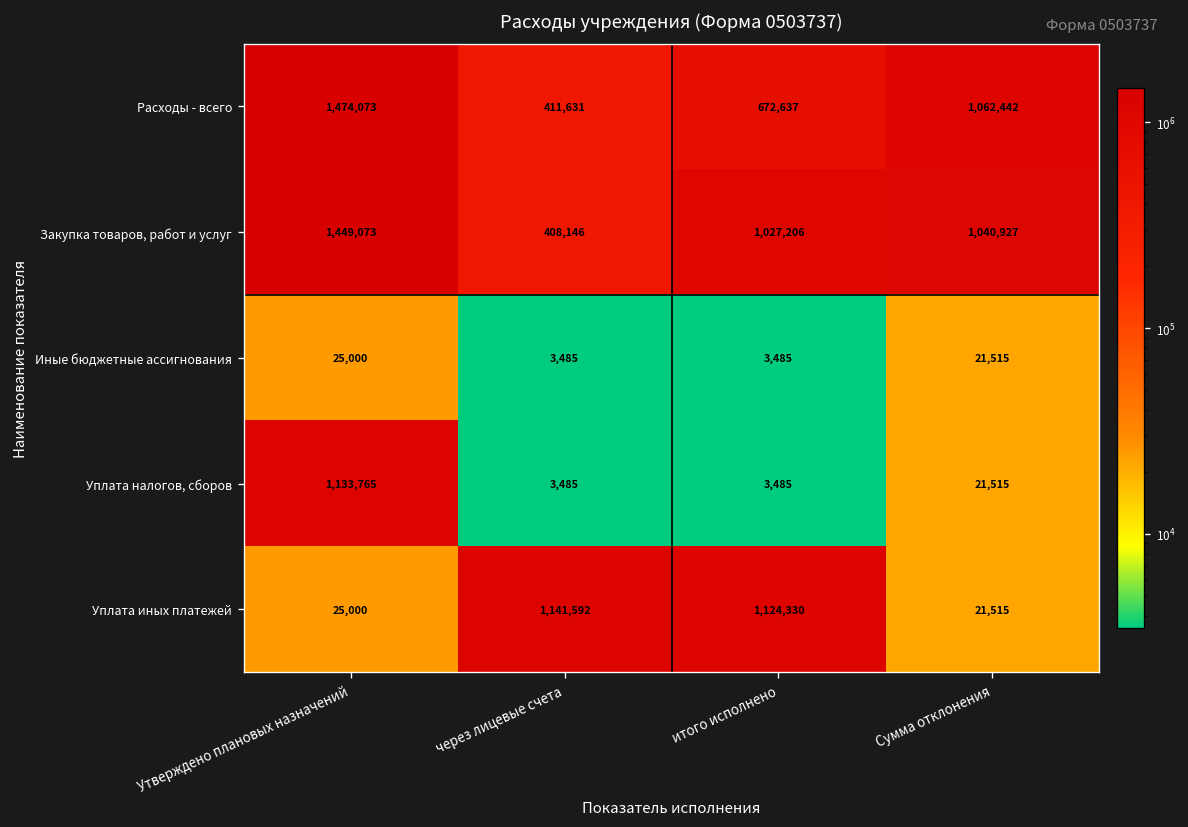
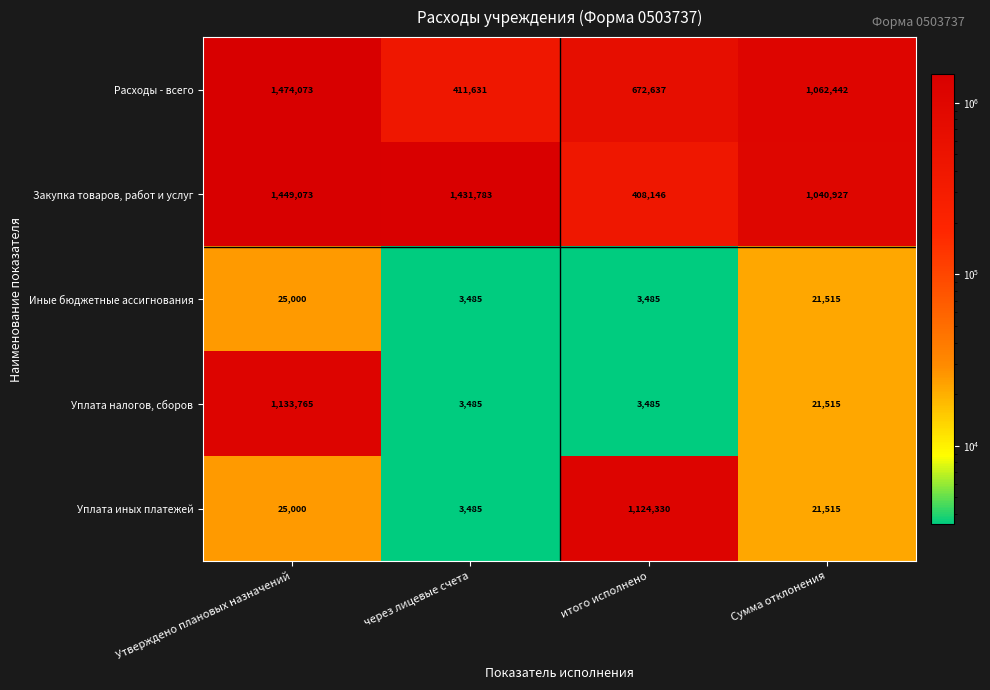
Закупка товаров, работ и услуг, через лицевые счета: 408,146 -> 1,431,783
Закупка товаров, работ и услуг, итого исполнено: 1,027,206 -> 408,146
Уплата иных платежей, через лицевые счета: 1,141,592 -> 3,485
